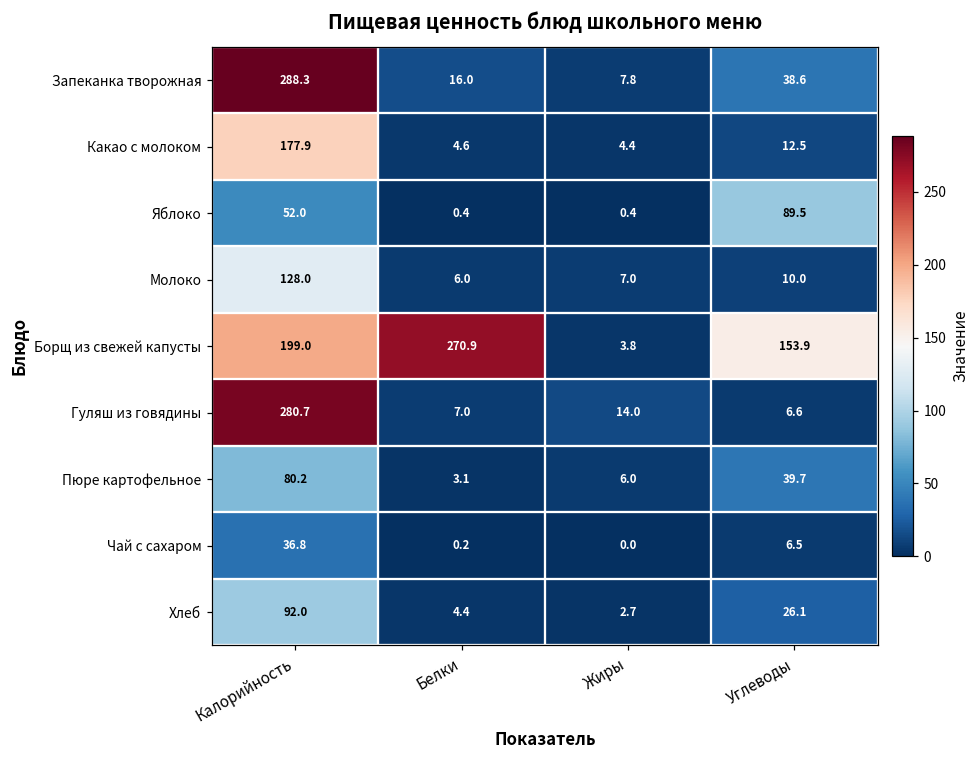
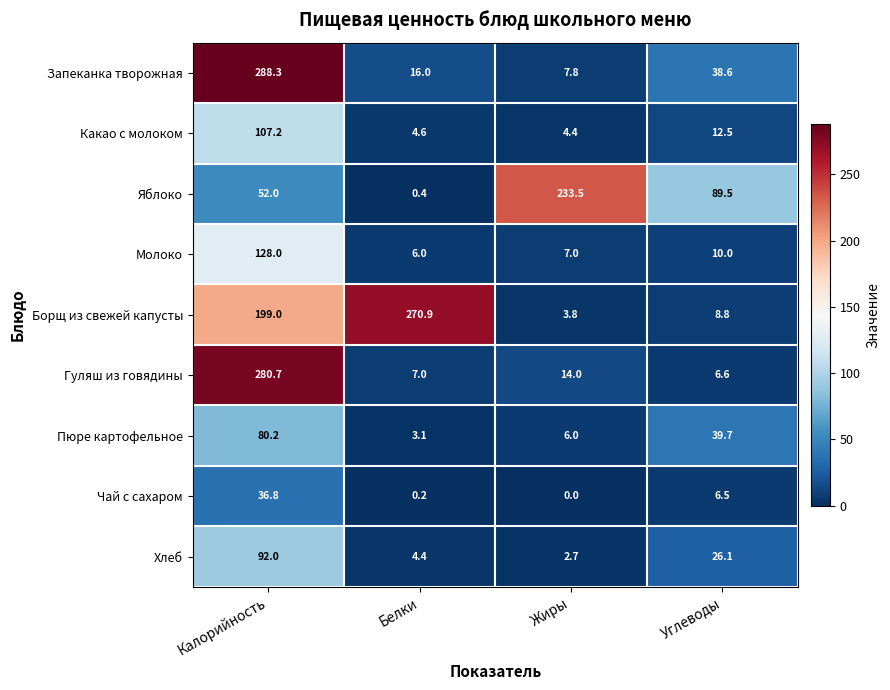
Какао с молоком, Калорийность: 177.9 -> 107.2
Яблоко, Жиры: 0.4 -> 233.5
Борщ из свежей капусты, Углеводы: 153.9 -> 8.8
